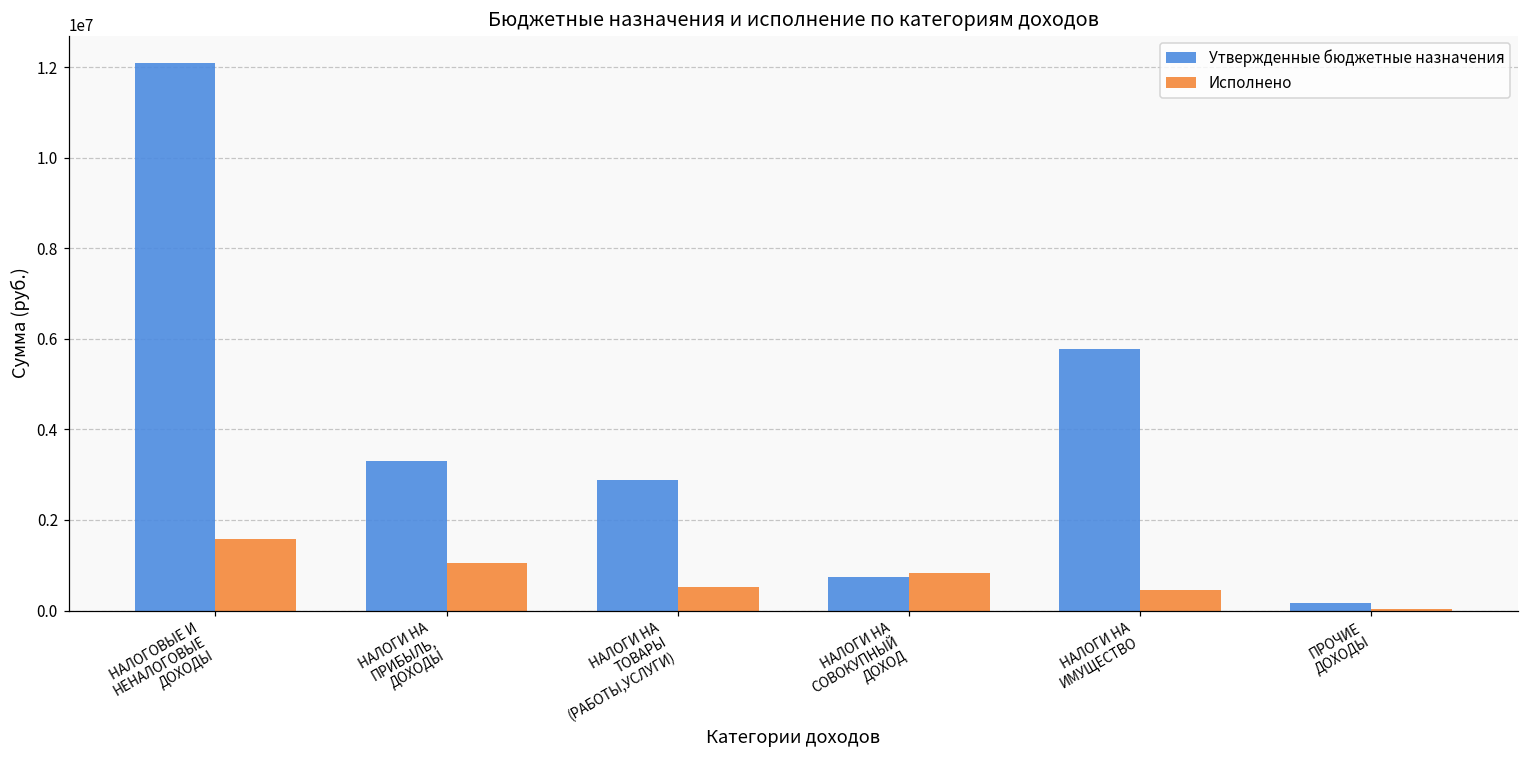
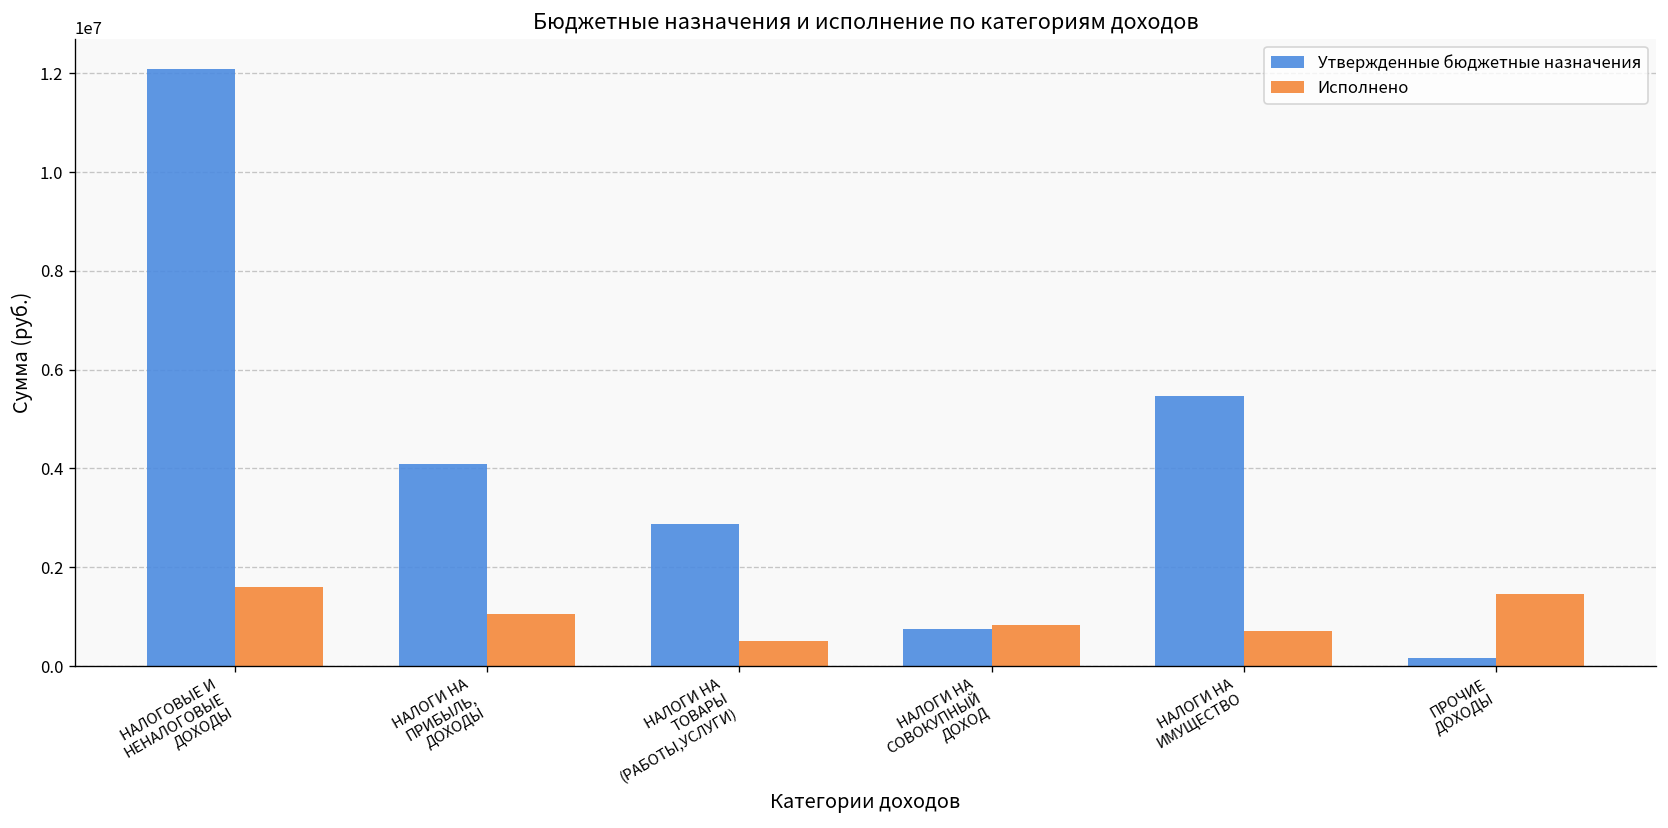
Утвержденные бюджетные назначения, НАЛОГИ НА ПРИБЫЛЬ, ДОХОДЫ: 3300000 -> 4100000
Утвержденные бюджетные назначения, НАЛОГИ НА ИМУЩЕСТВО: 5800000 -> 5500000
Исполнено, НАЛОГИ НА ИМУЩЕСТВО: 500000 -> 700000
Исполнено, ПРОЧИЕ ДОХОДЫ: 0 -> 1500000
